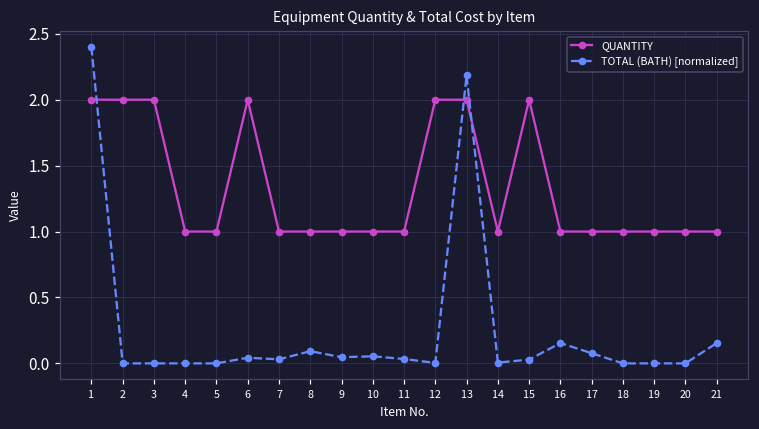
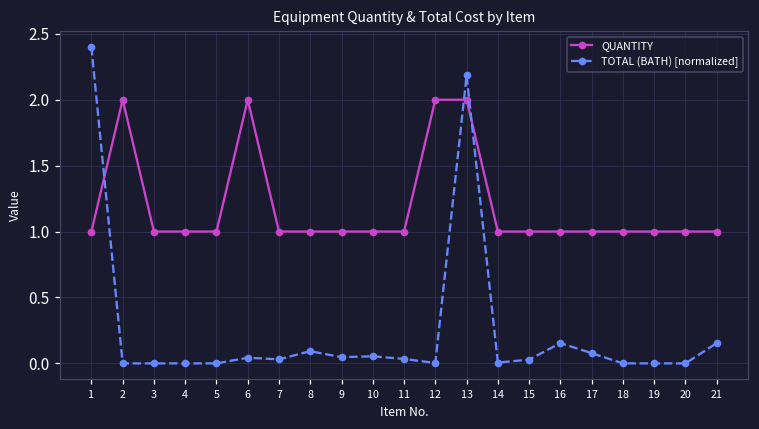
QUANTITY, 1: 2 -> 1
QUANTITY, 3: 2 -> 1
QUANTITY, 15: 2 -> 1
